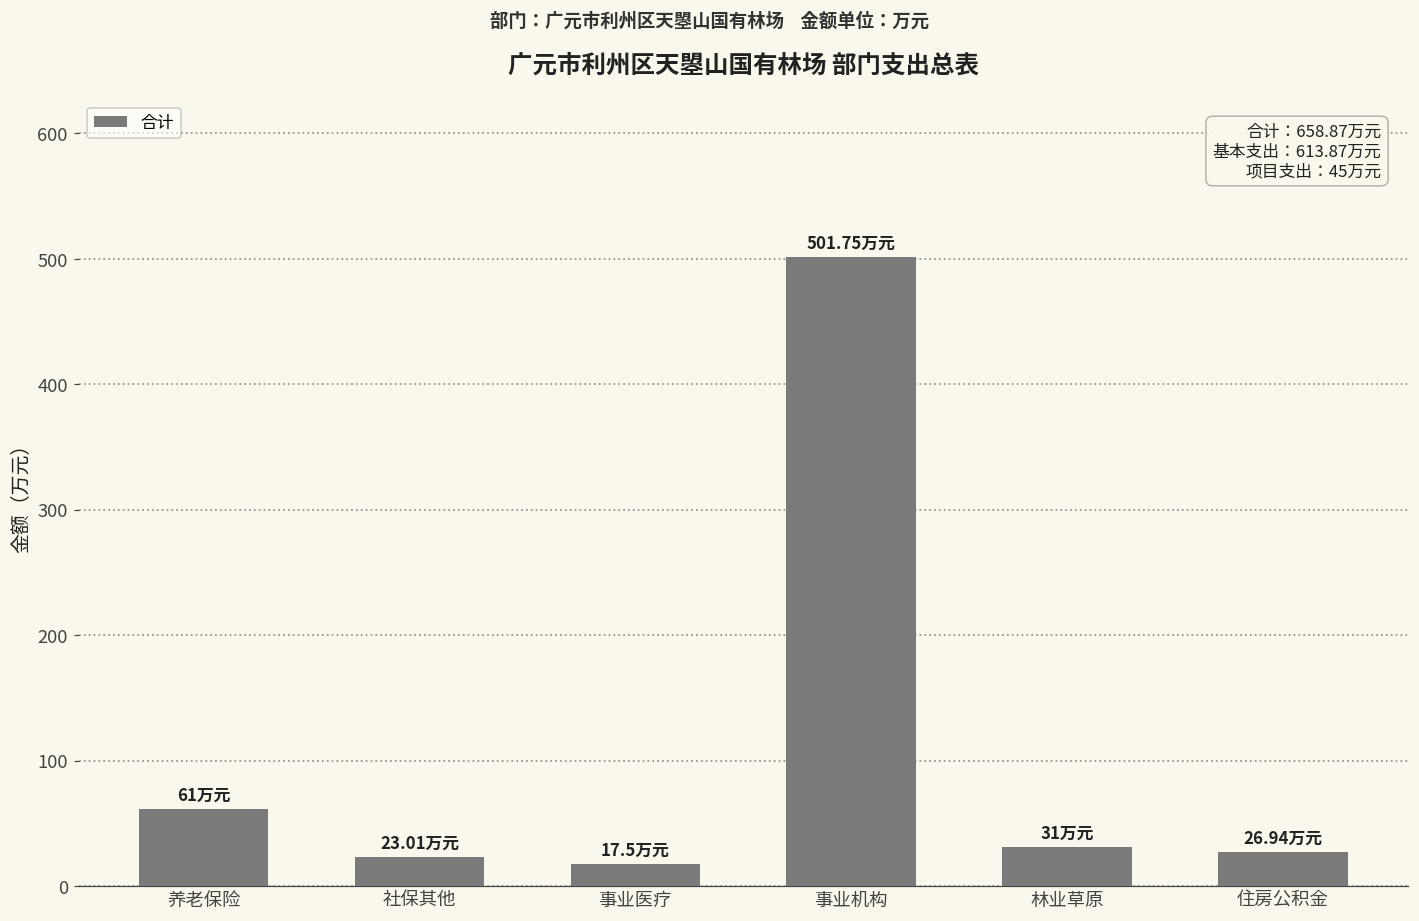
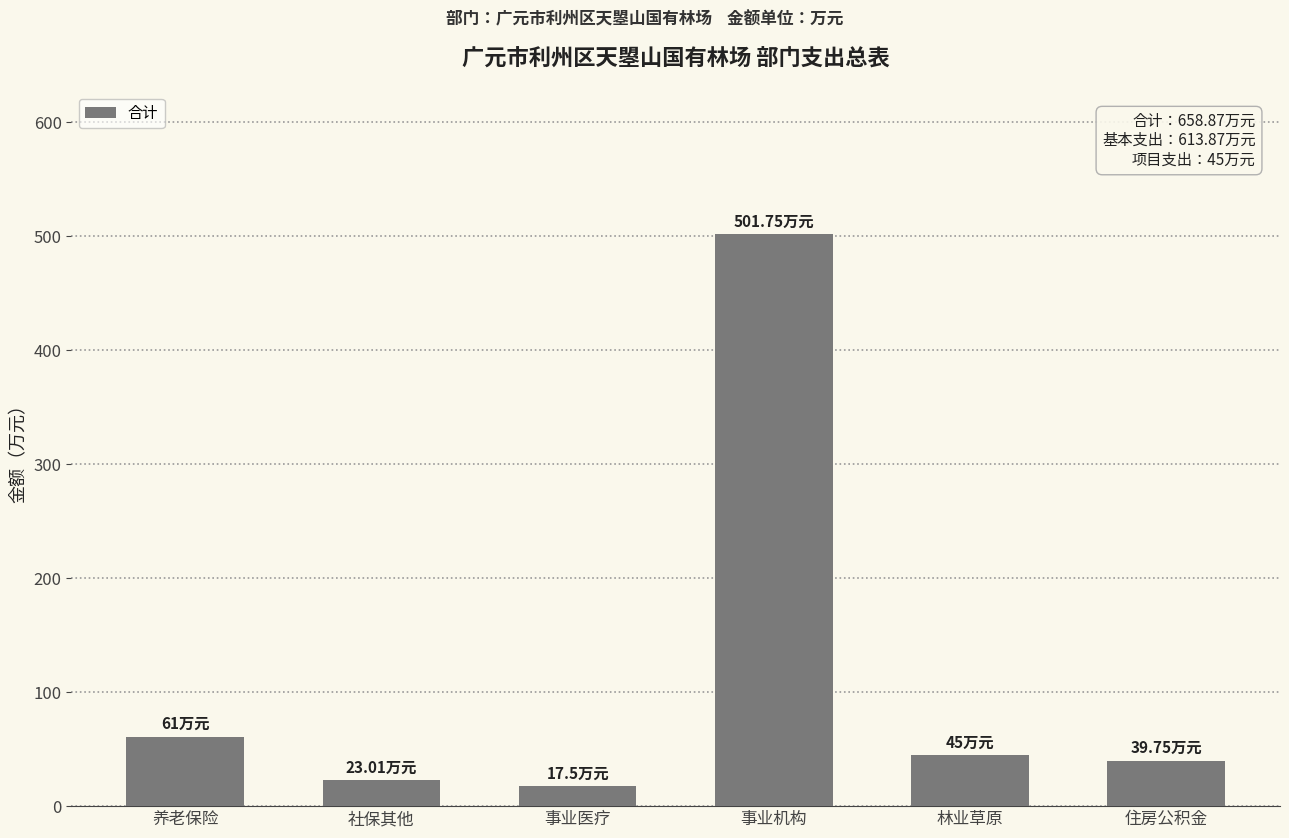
林业草原: 31 -> 45
住房公积金: 26.94 -> 39.75
